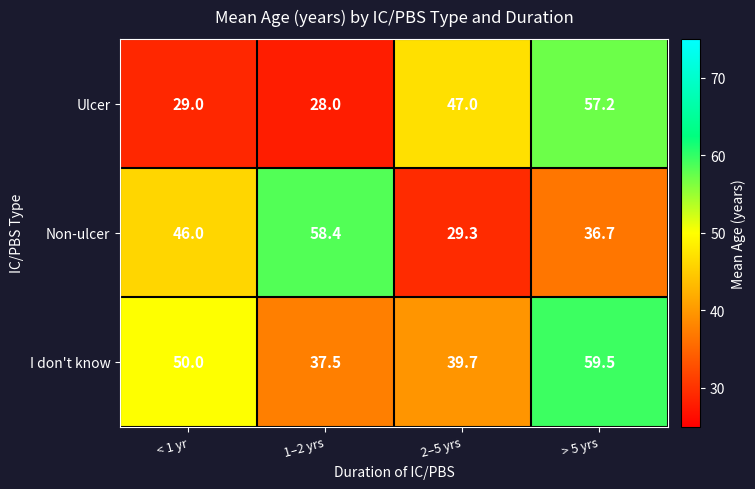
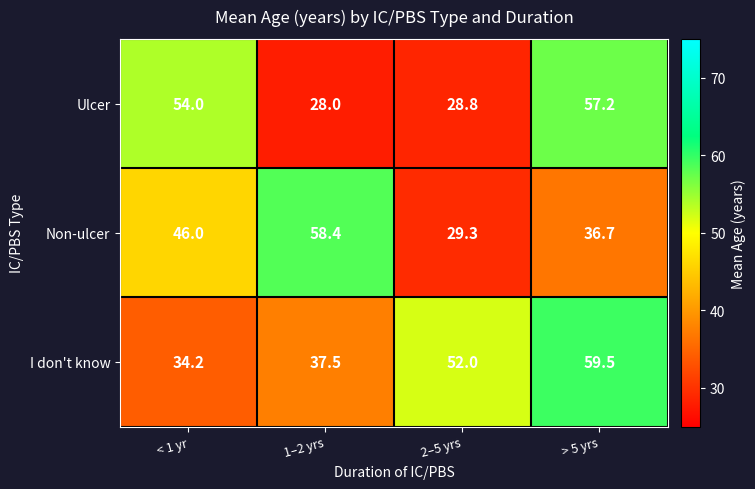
Ulcer, < 1 yr: 29.0 -> 54.0
Ulcer, 2–5 yrs: 47.0 -> 28.8
I don't know, < 1 yr: 50.0 -> 34.2
I don't know, 2–5 yrs: 39.7 -> 52.0
